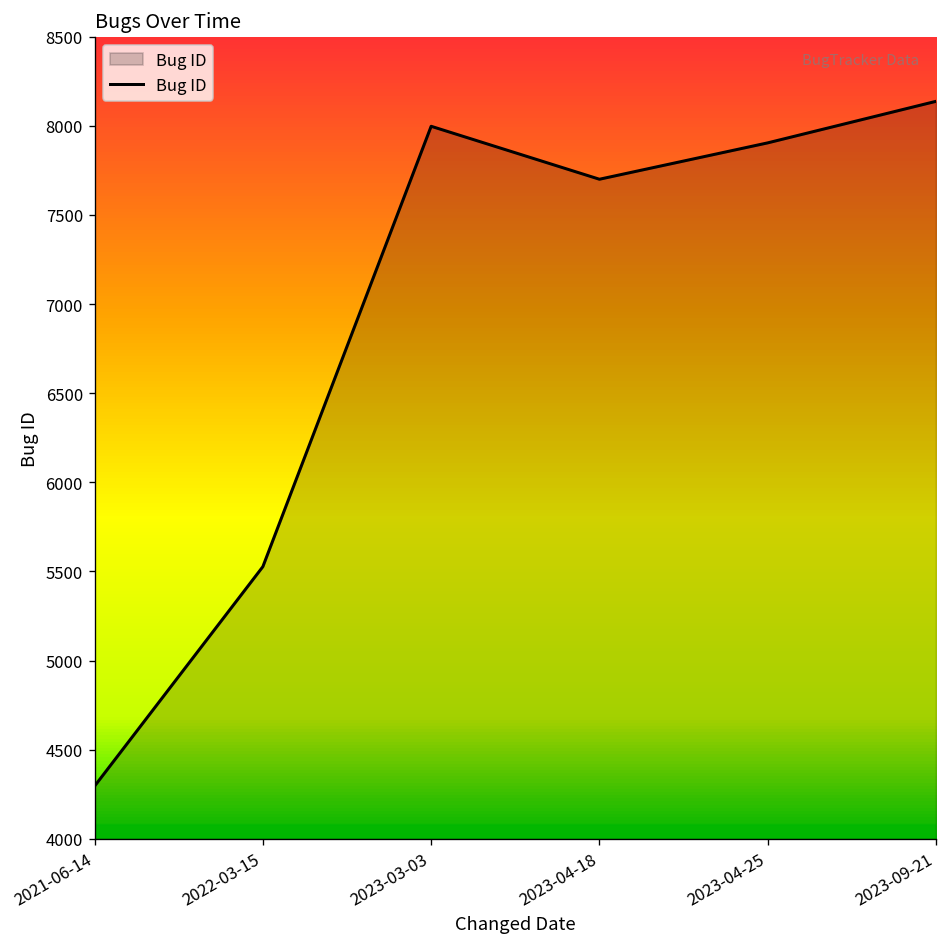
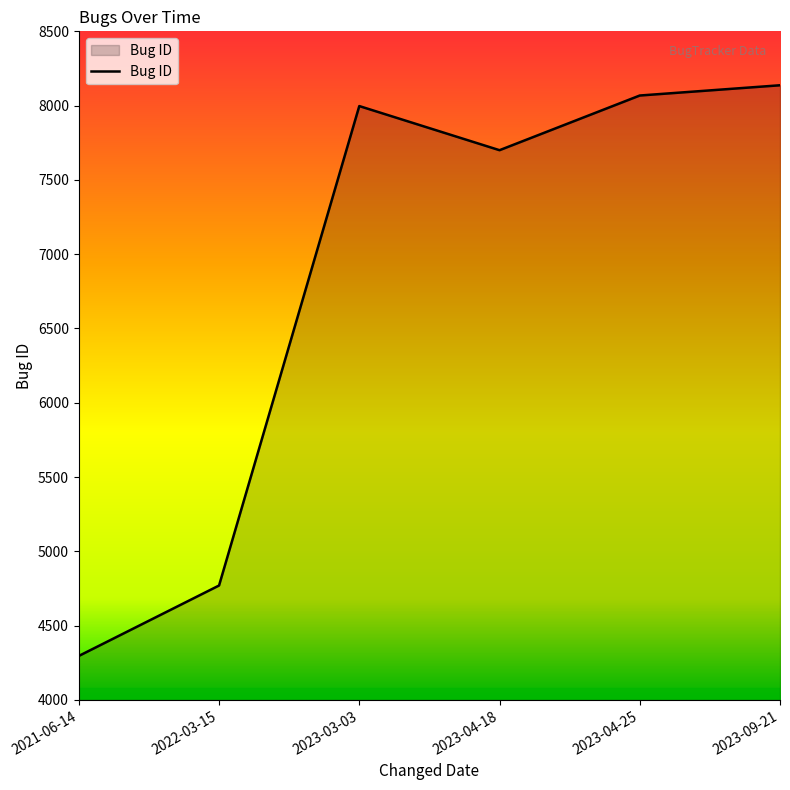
2022-03-15: 5530 -> 4770
2023-04-25: 7900 -> 8070
